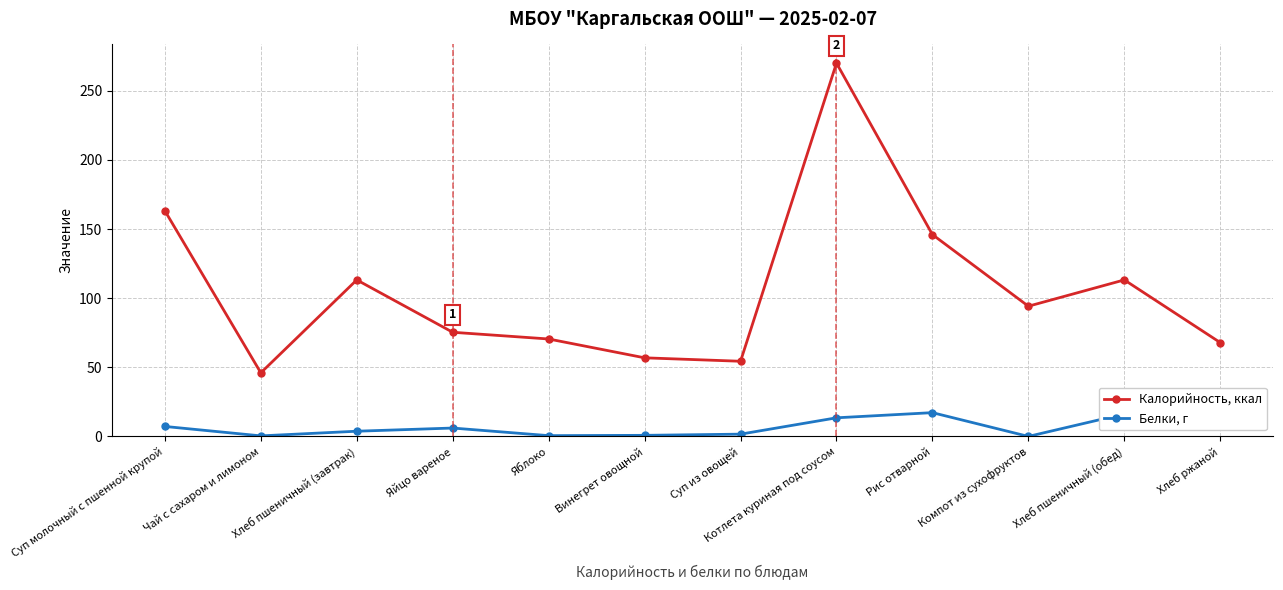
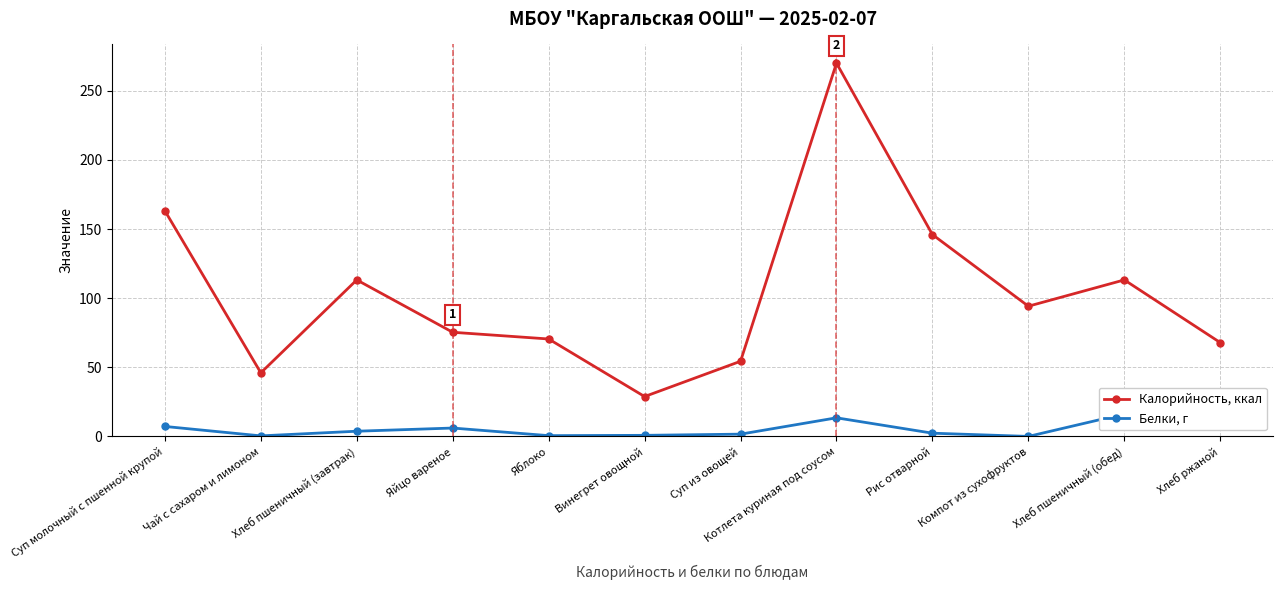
Калорийность, ккал, Винегрет овощной: 57 -> 29
Белки, г, Рис отварной: 17 -> 2
